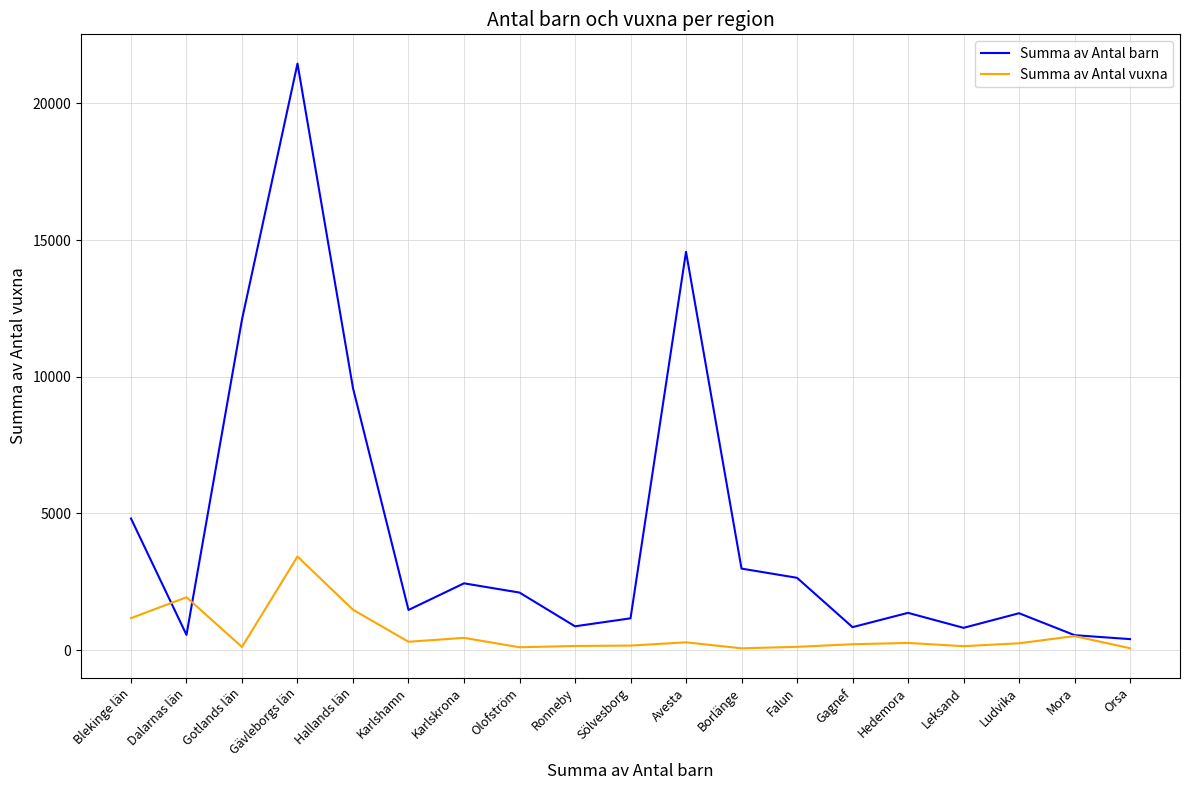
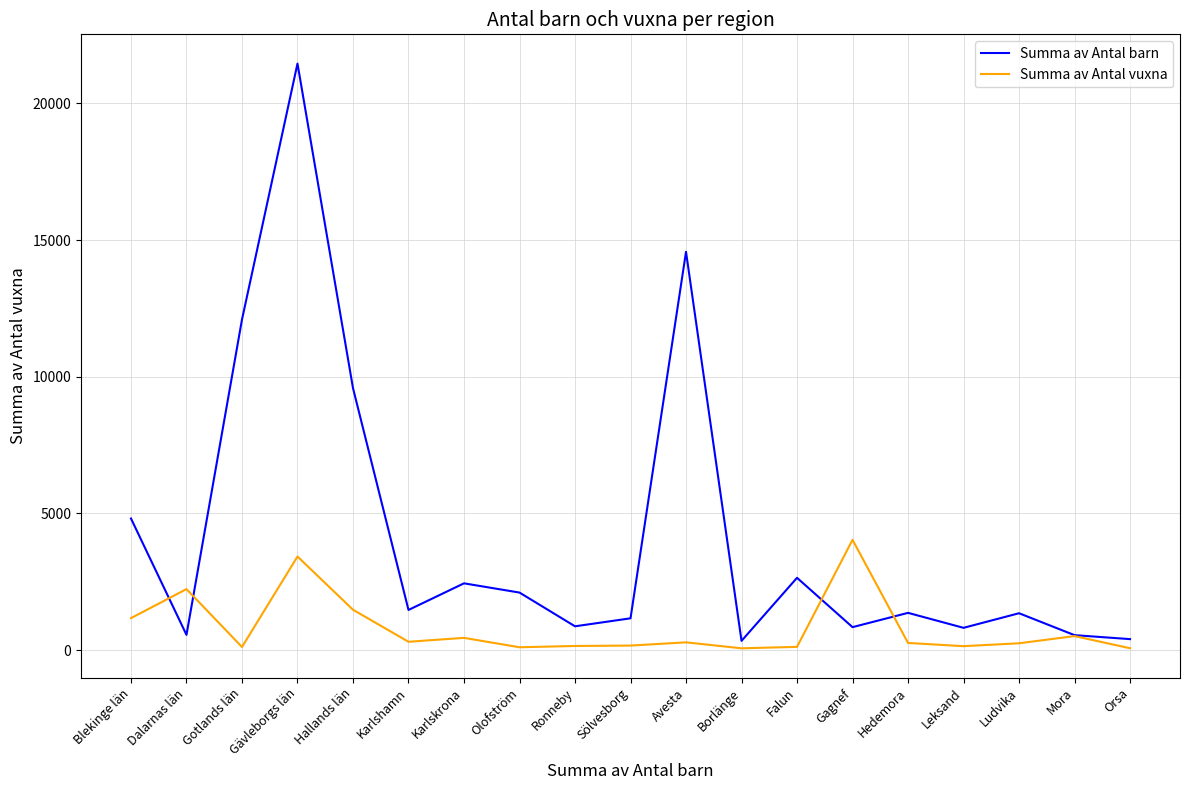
Summa av Antal vuxna, Dalarnas län: 1900 -> 2200
Summa av Antal barn, Borlänge: 3000 -> 300
Summa av Antal vuxna, Gagnef: 200 -> 4000
